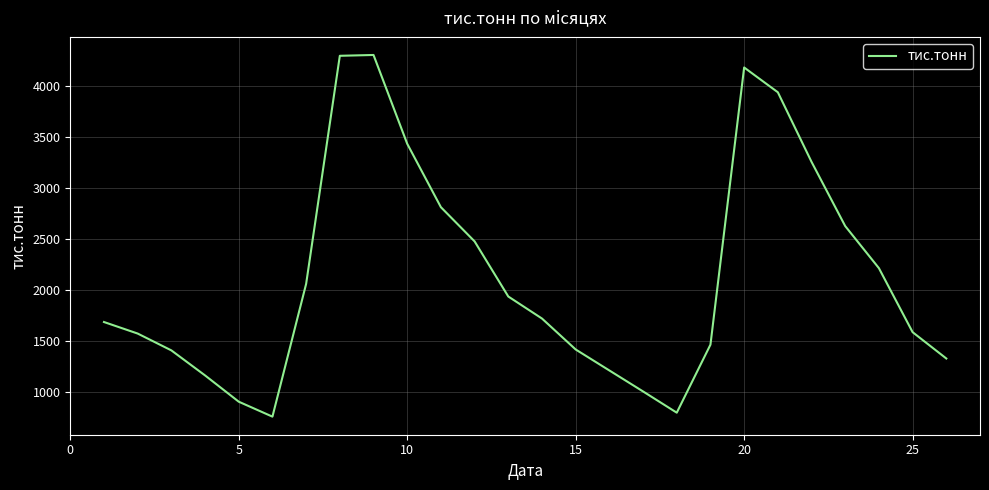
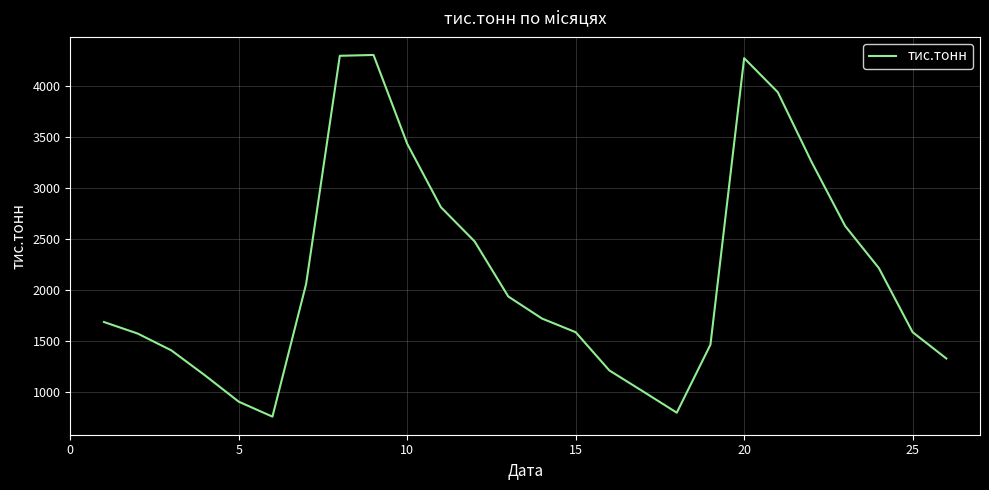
15: 1410 -> 1580
20: 4180 -> 4270
